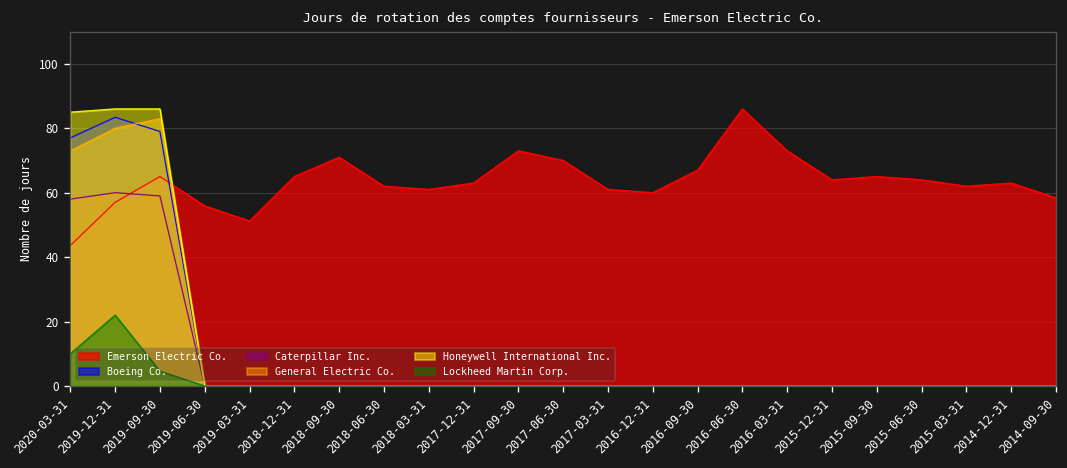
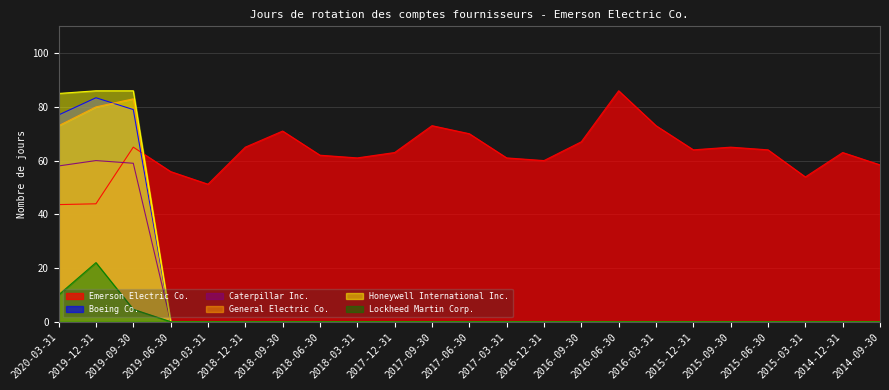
Emerson Electric Co., 2019-12-31: 57 -> 44
Emerson Electric Co., 2015-03-31: 62 -> 54
